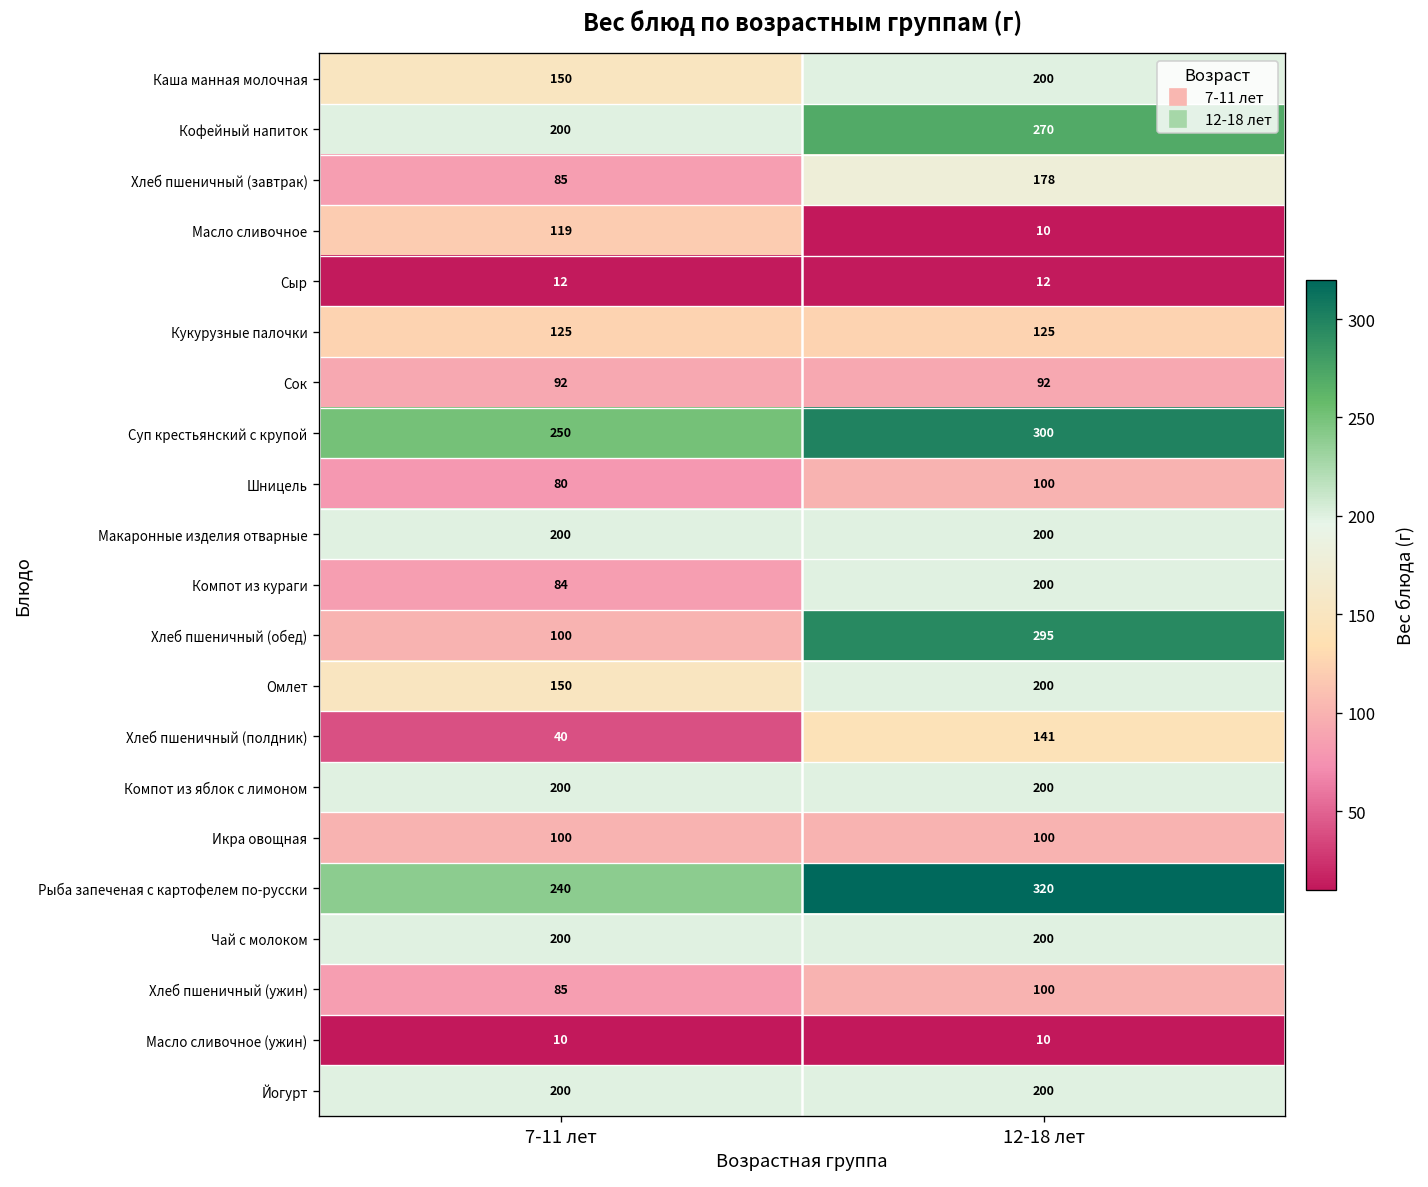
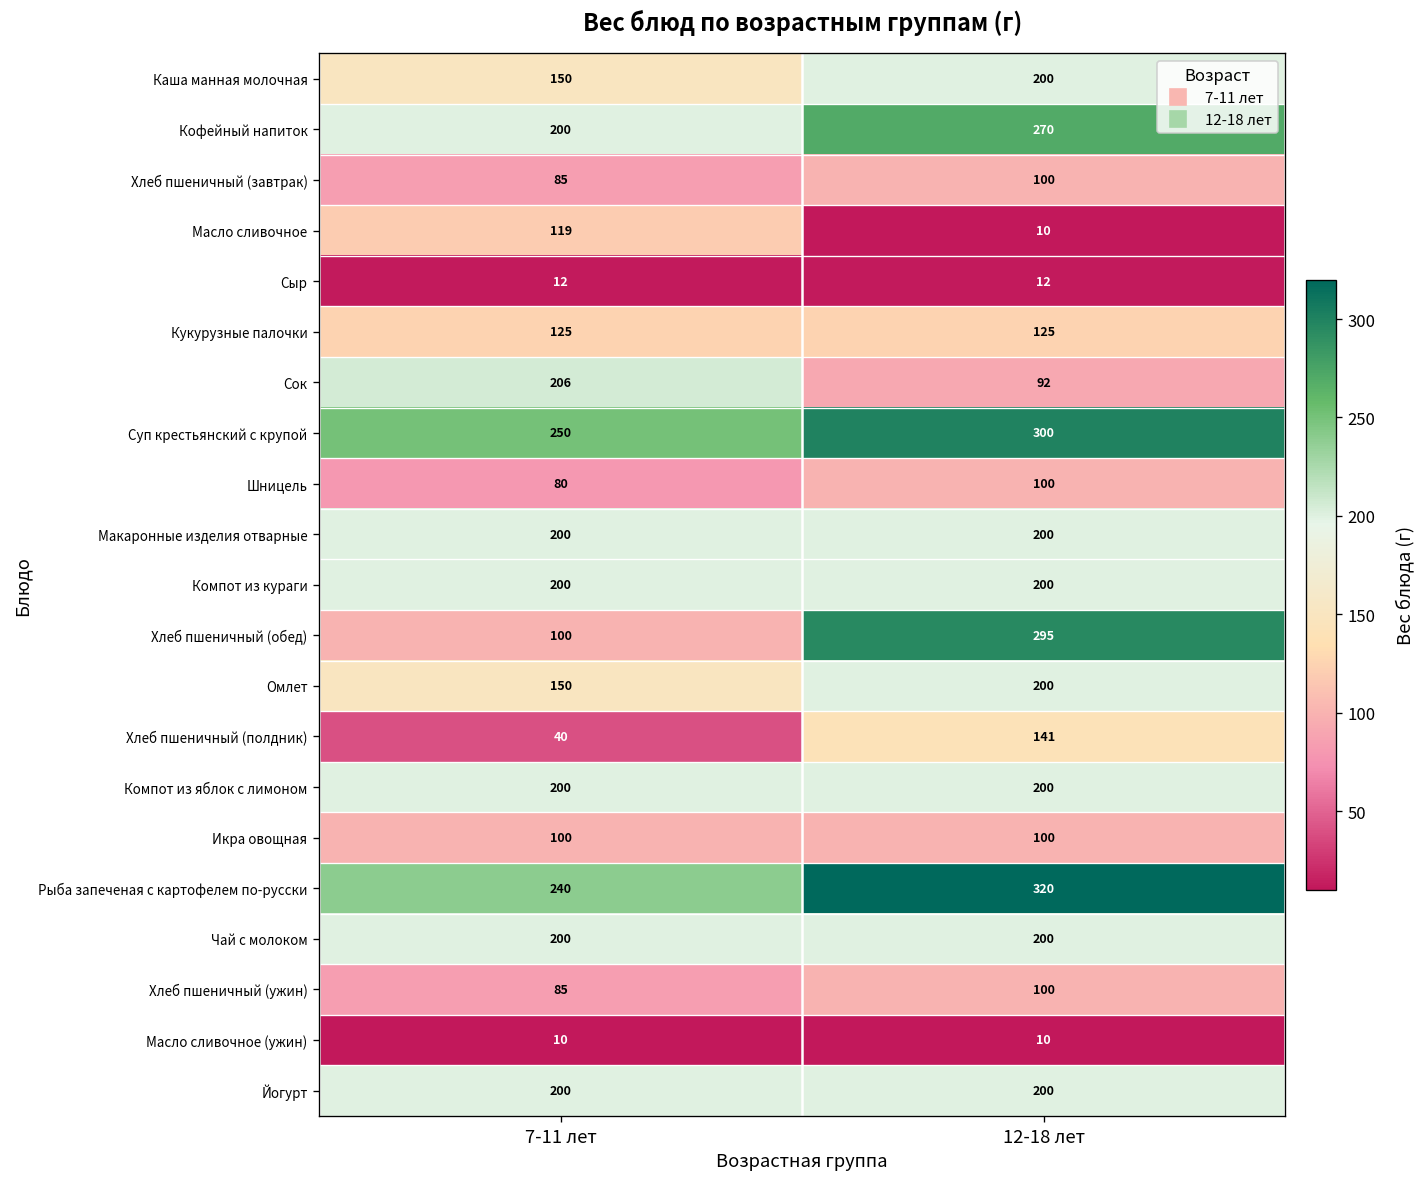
Хлеб пшеничный (завтрак), 12-18 лет: 178 -> 100
Сок, 7-11 лет: 92 -> 206
Компот из кураги, 7-11 лет: 84 -> 200
